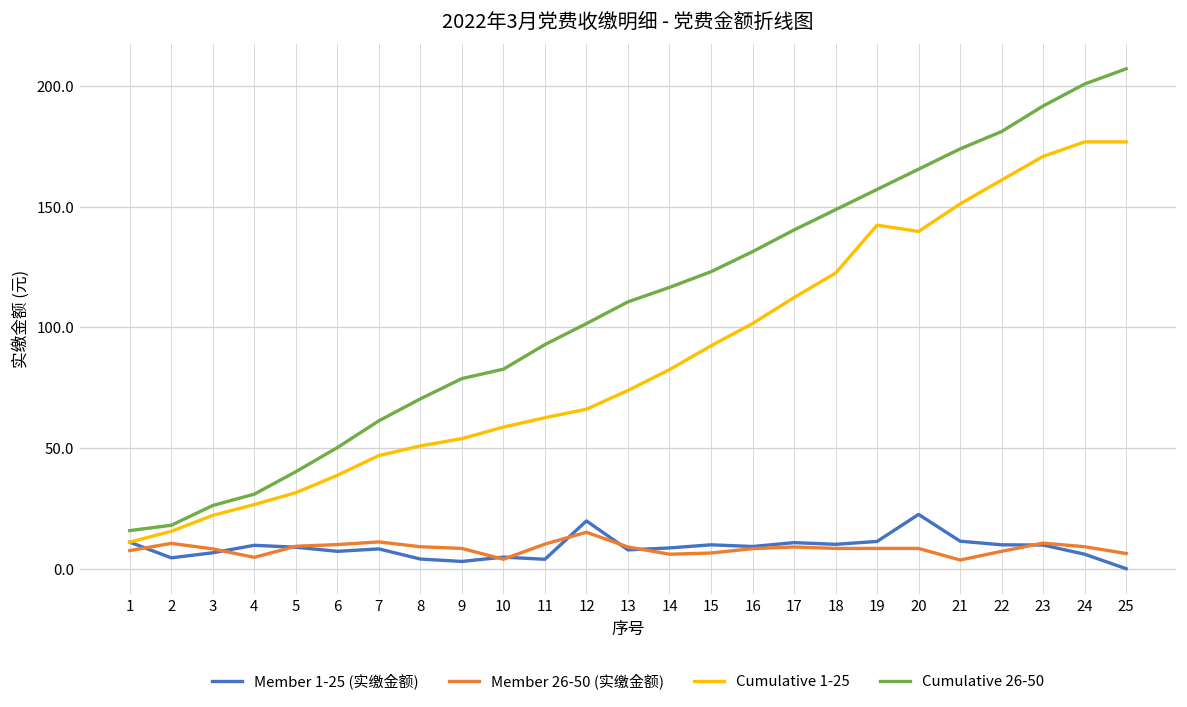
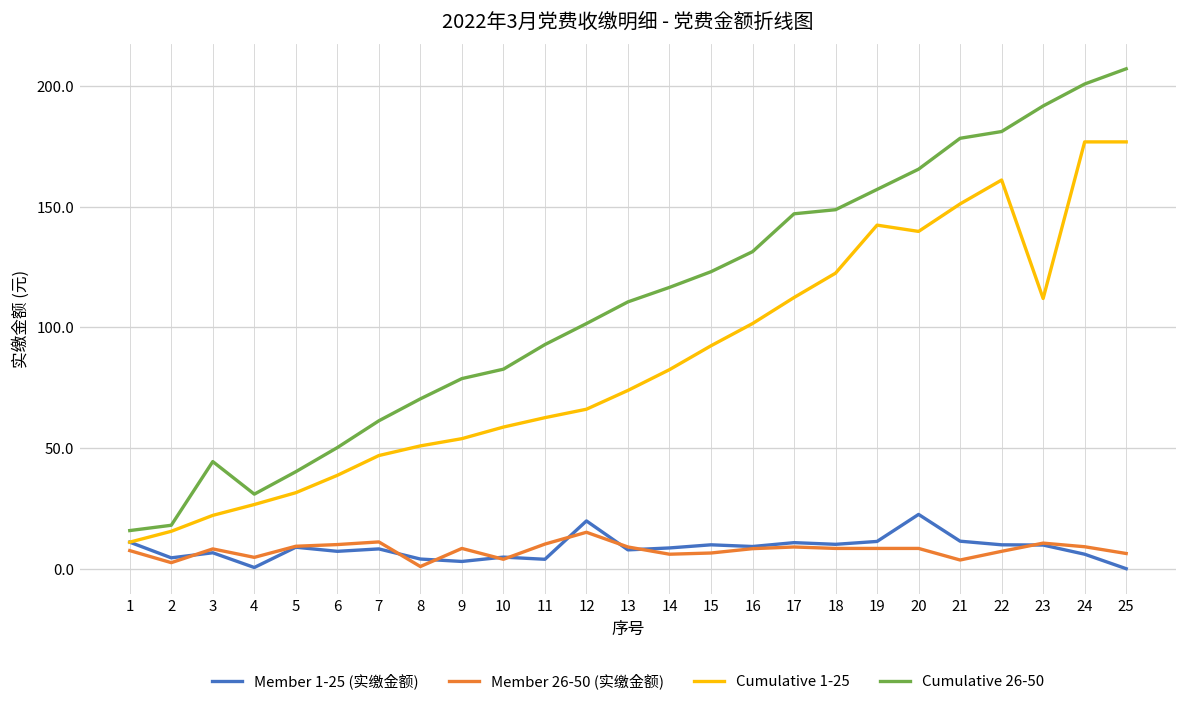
Member 26-50 (实缴金额), 2: 11 -> 3
Cumulative 26-50, 3: 26 -> 44
Member 1-25 (实缴金额), 4: 10 -> 1
Member 26-50 (实缴金额), 8: 9 -> 1
Cumulative 26-50, 17: 140 -> 147
Cumulative 26-50, 21: 174 -> 178
Cumulative 1-25, 23: 171 -> 112
